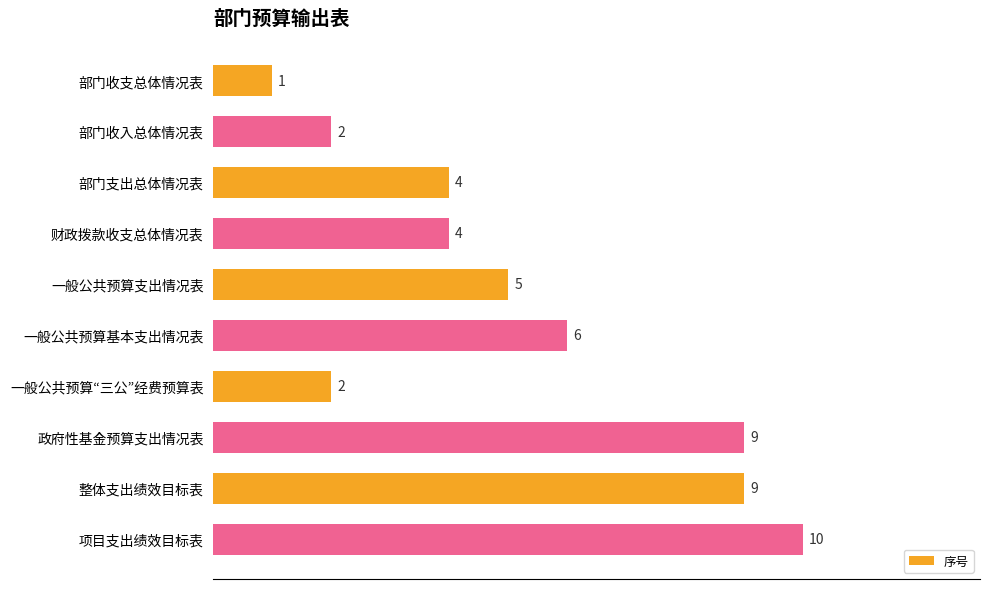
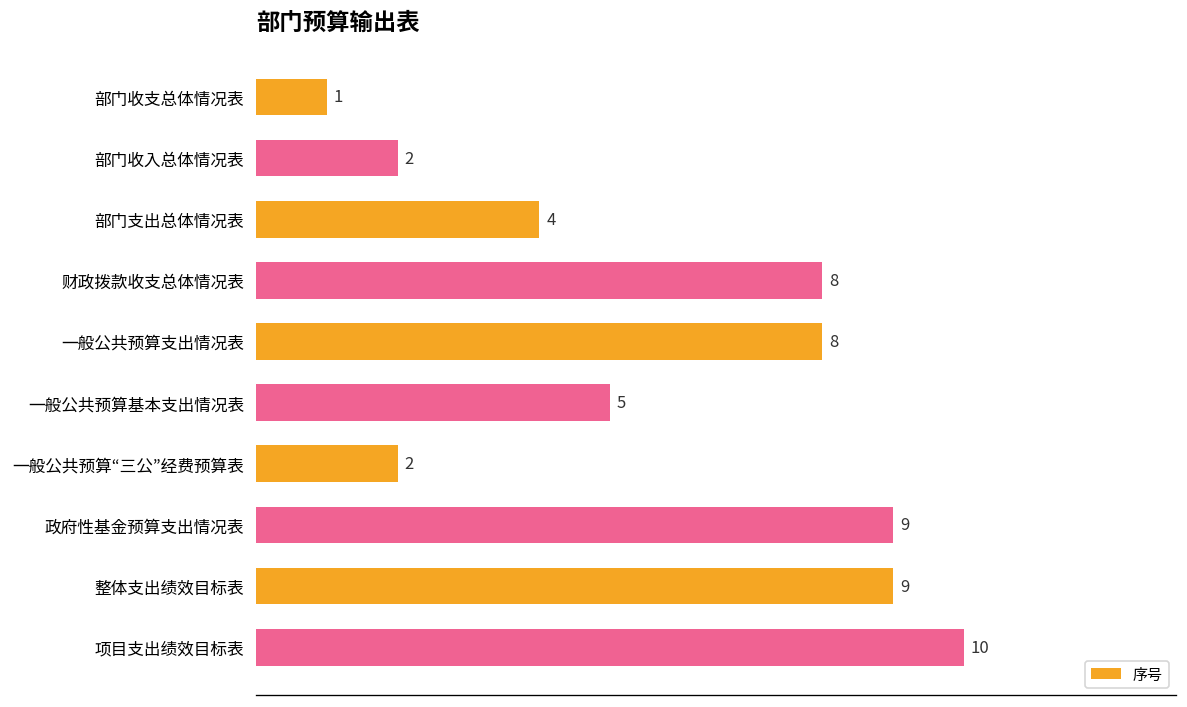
财政拨款收支总体情况表: 4 -> 8
一般公共预算支出情况表: 5 -> 8
一般公共预算基本支出情况表: 6 -> 5
